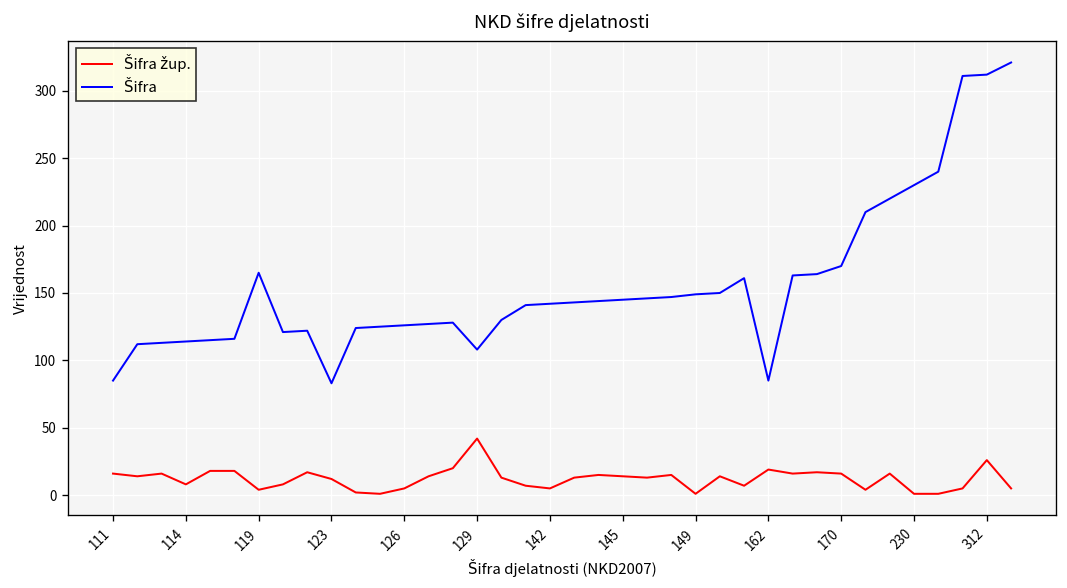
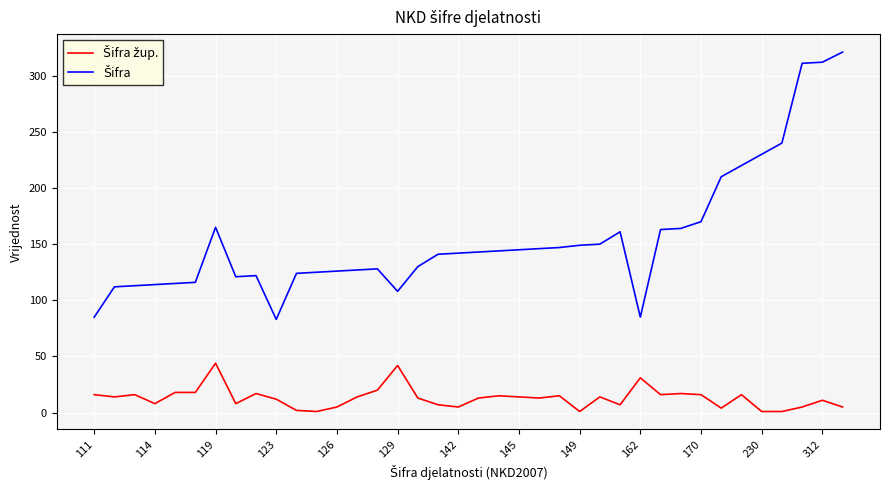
Šifra žup., 119: 4 -> 44
Šifra žup., 162: 19 -> 31
Šifra žup., 312: 26 -> 11
